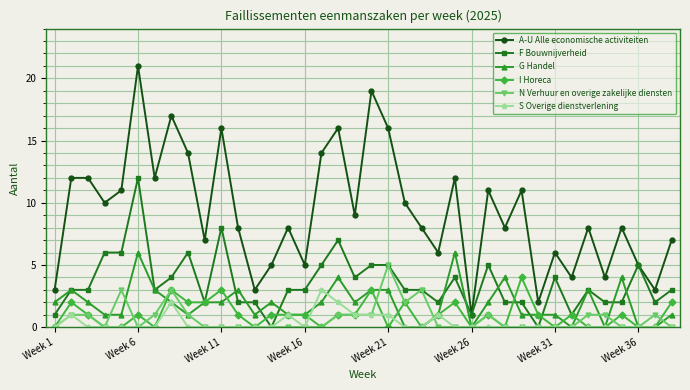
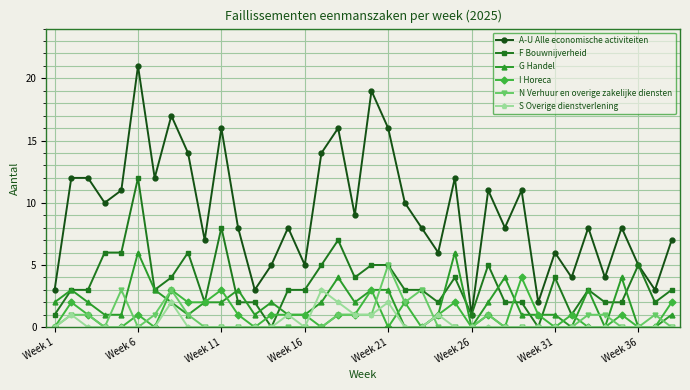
S Overige dienstverlening, Week 21: 1 -> 2
